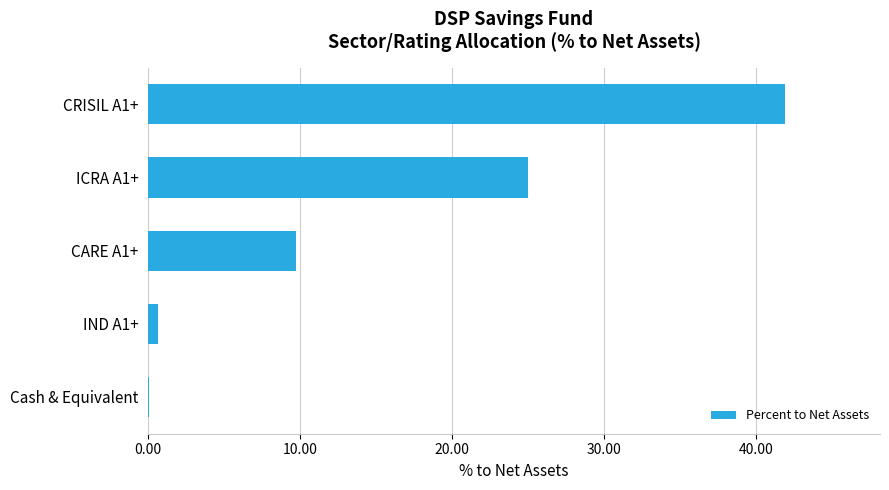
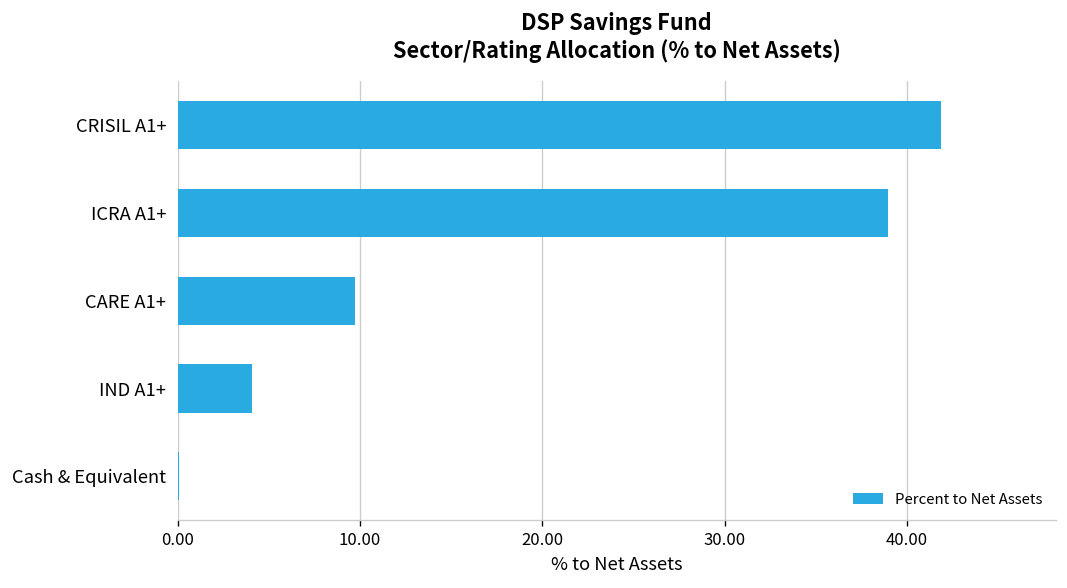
ICRA A1+: 25.0 -> 38.9
IND A1+: 0.6 -> 4.1
